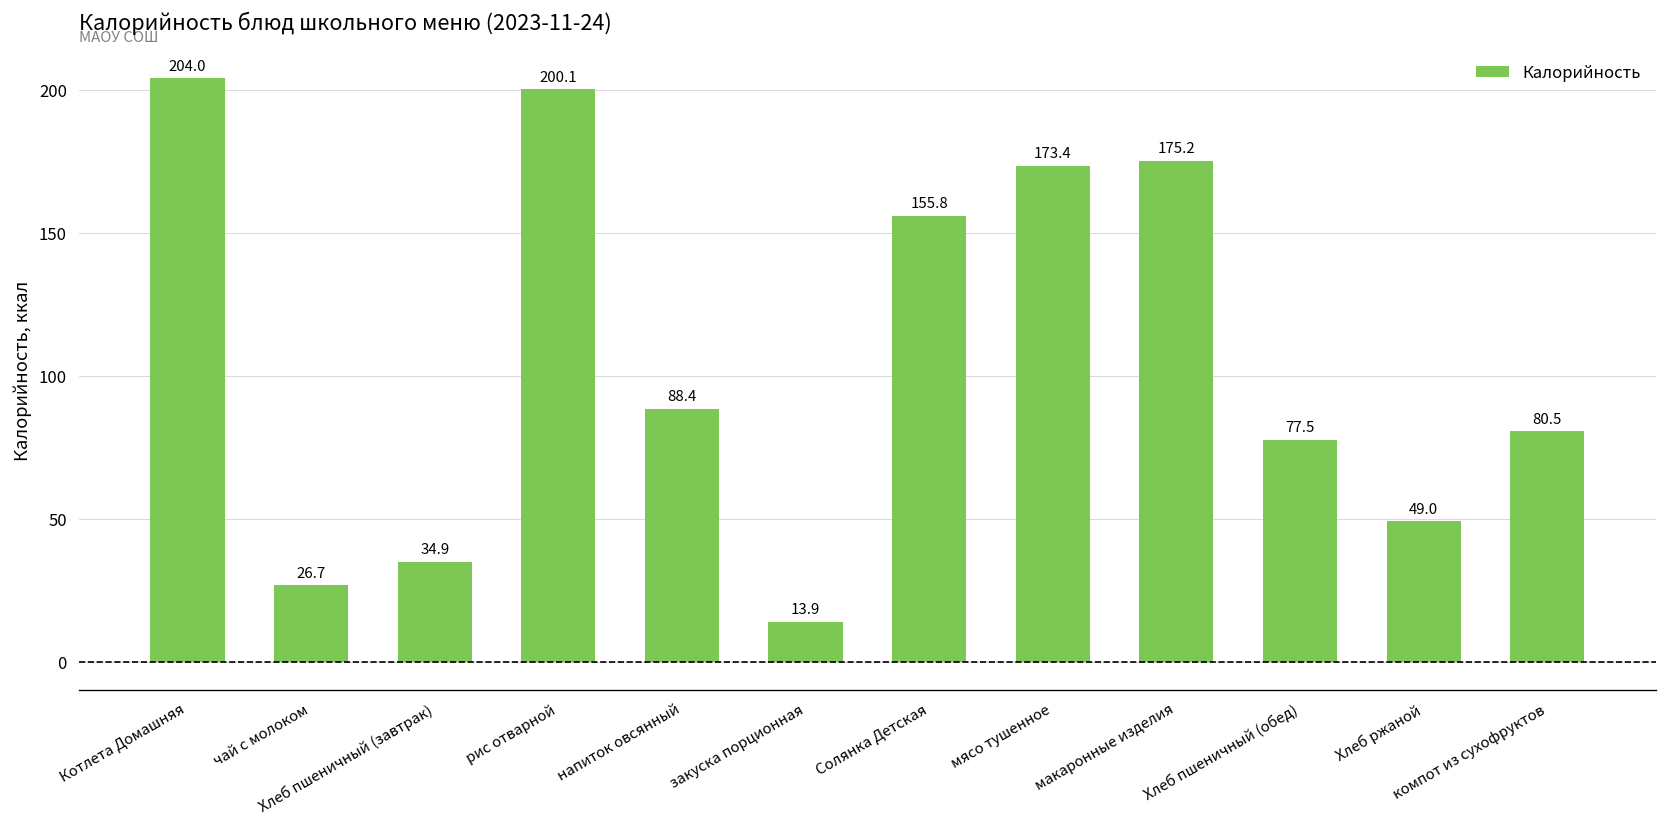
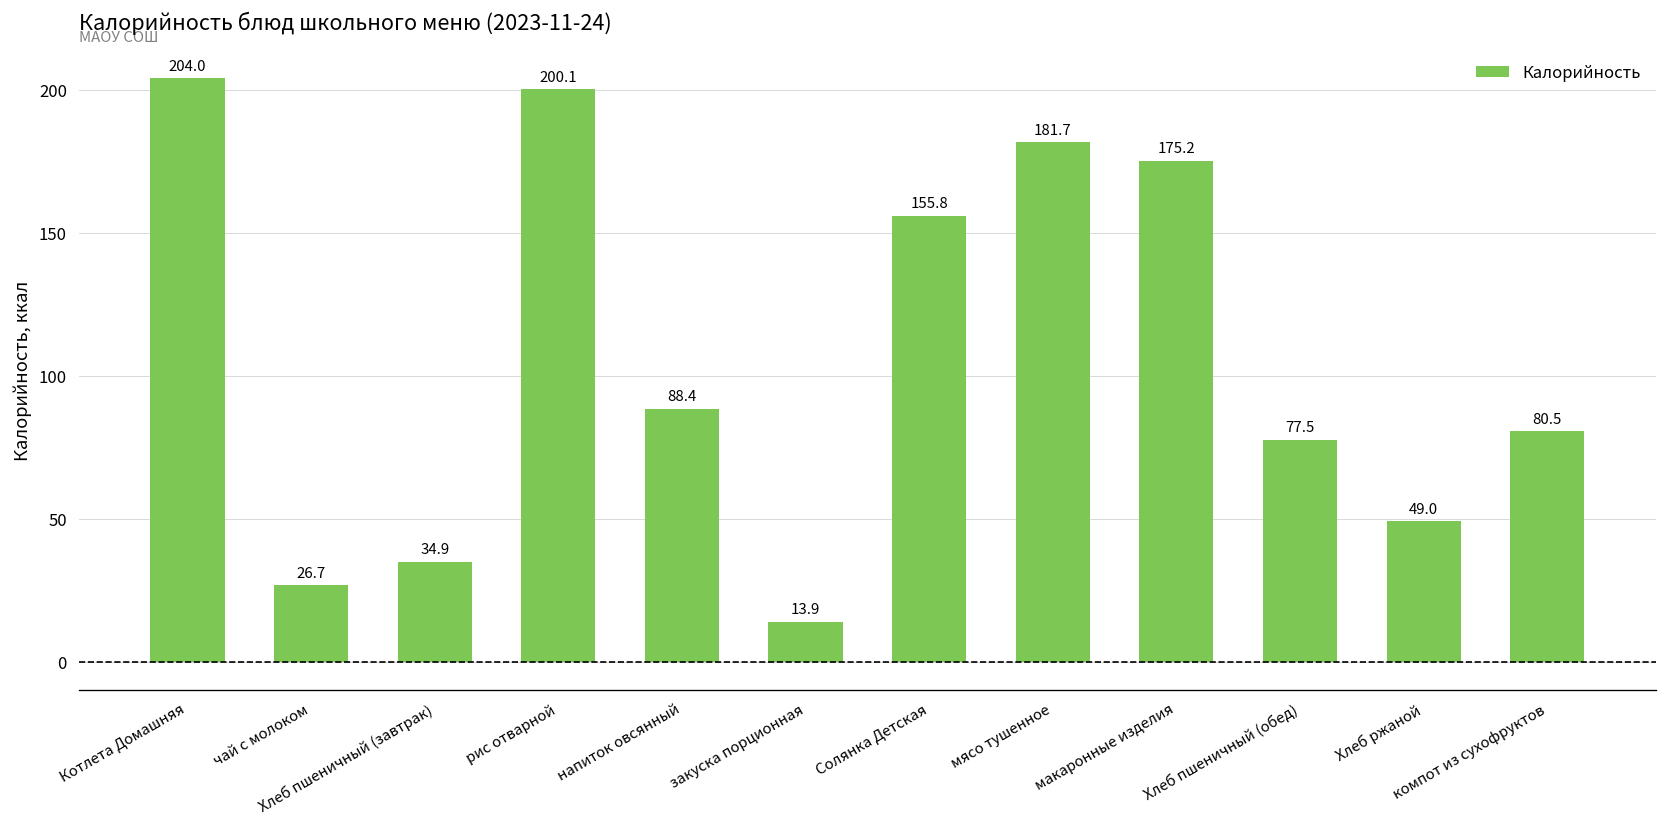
мясо тушенное: 173.4 -> 181.7
